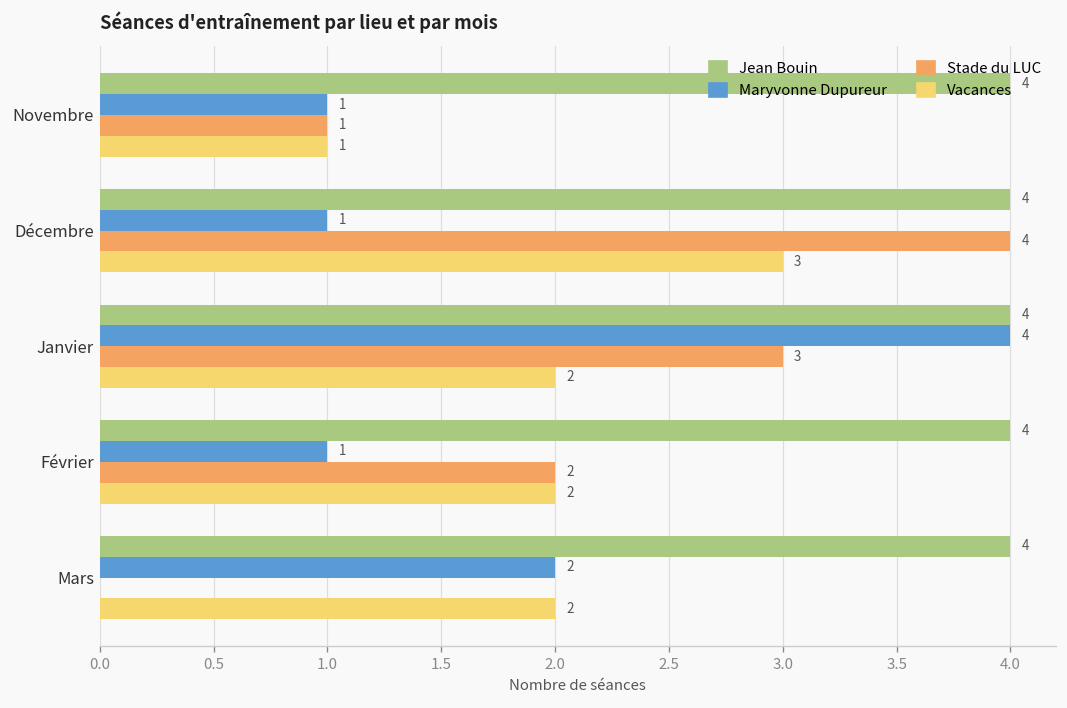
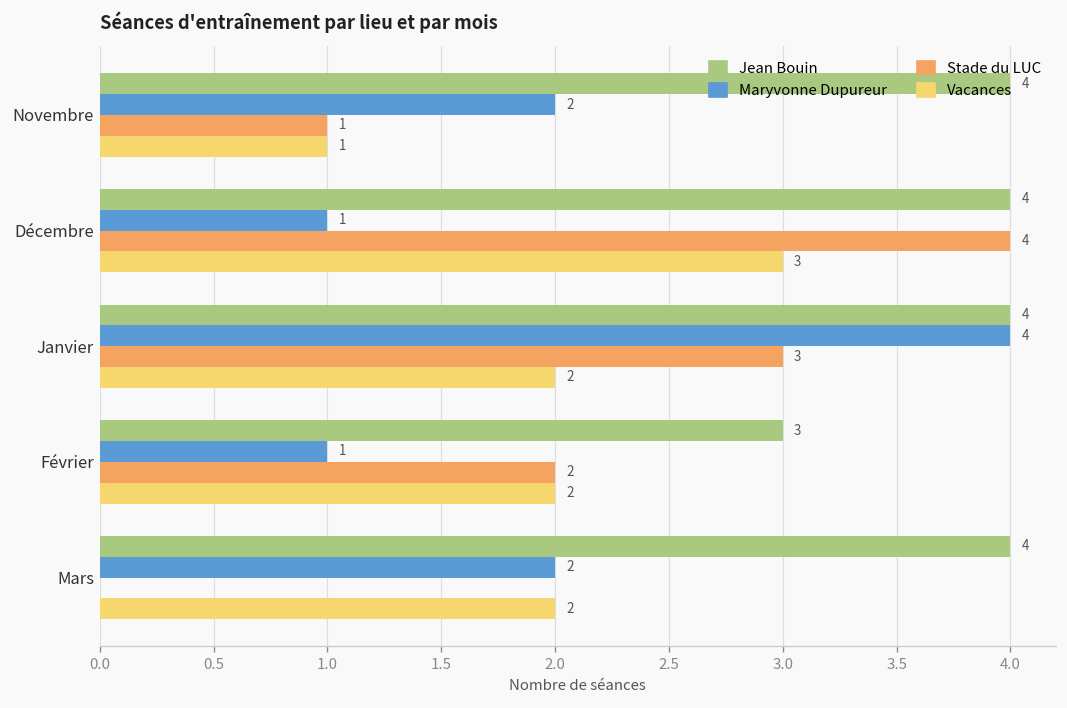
Maryvonne Dupureur, Novembre: 1 -> 2
Jean Bouin, Février: 4 -> 3
